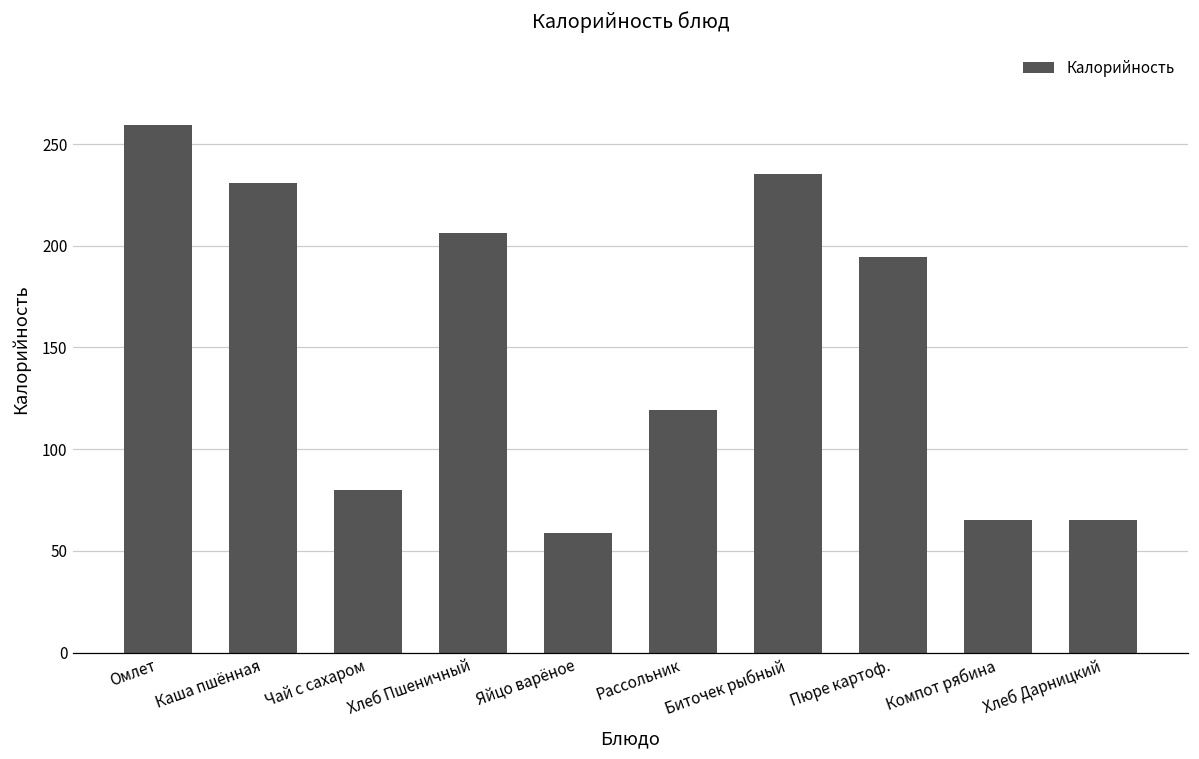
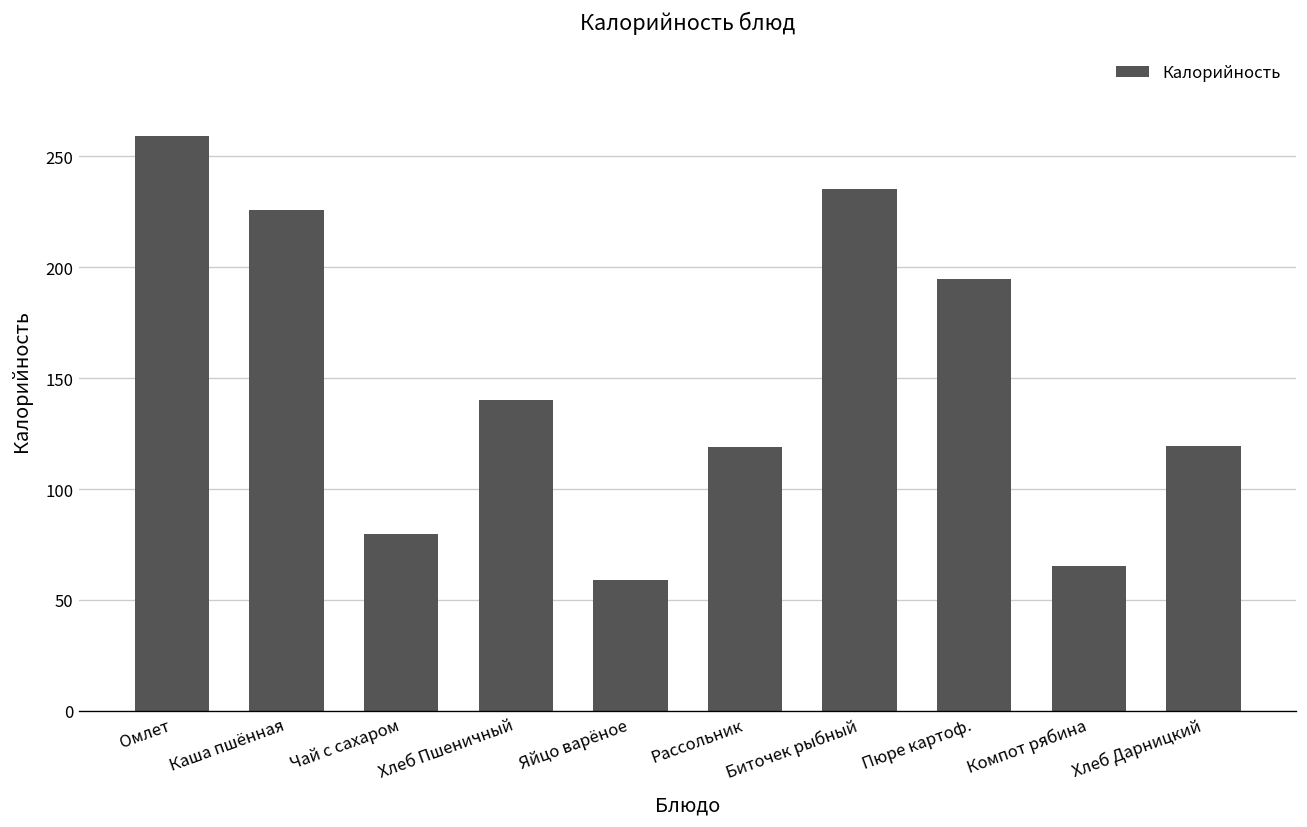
Каша пшённая: 231 -> 226
Хлеб Пшеничный: 206 -> 140
Хлеб Дарницкий: 65 -> 119
